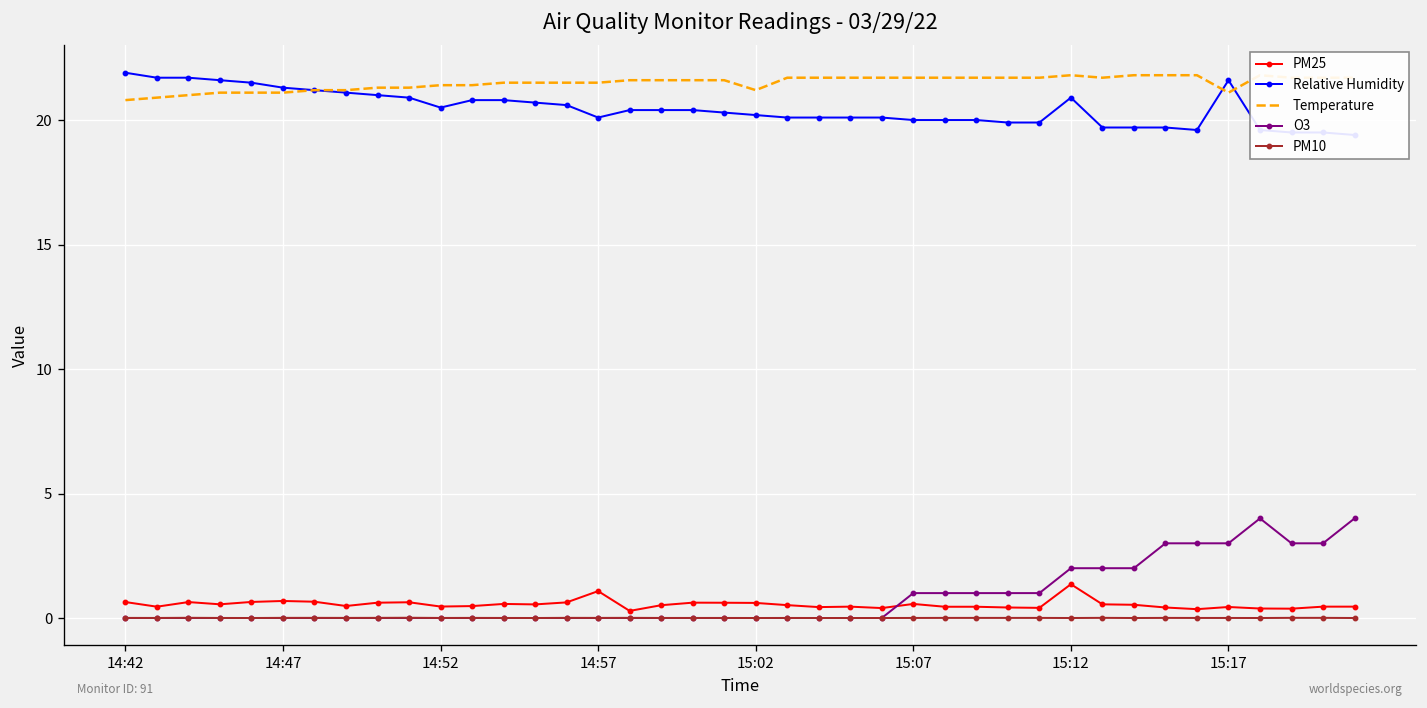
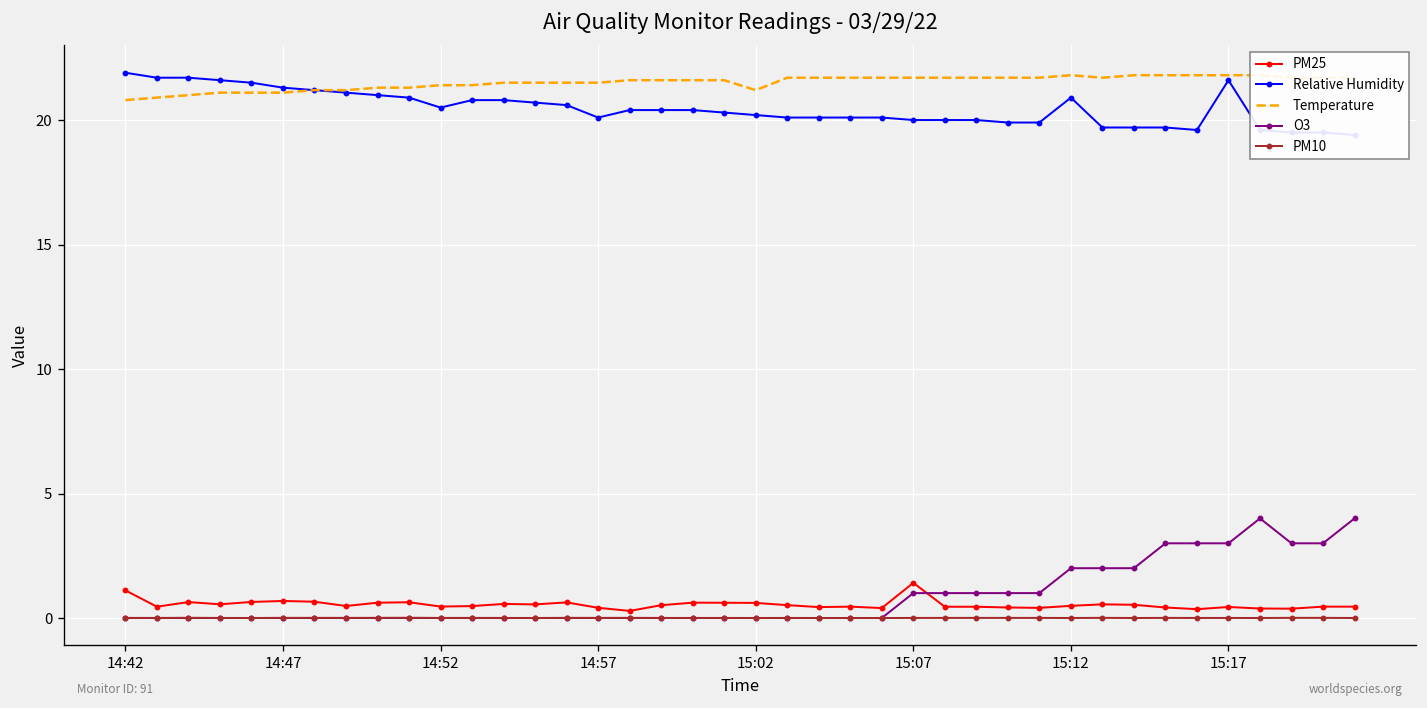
PM25, 14:42: 0.6 -> 1.1
PM25, 14:57: 1.1 -> 0.4
PM25, 15:07: 0.6 -> 1.4
PM25, 15:12: 1.4 -> 0.5
Temperature, 15:17: 21.1 -> 21.8
